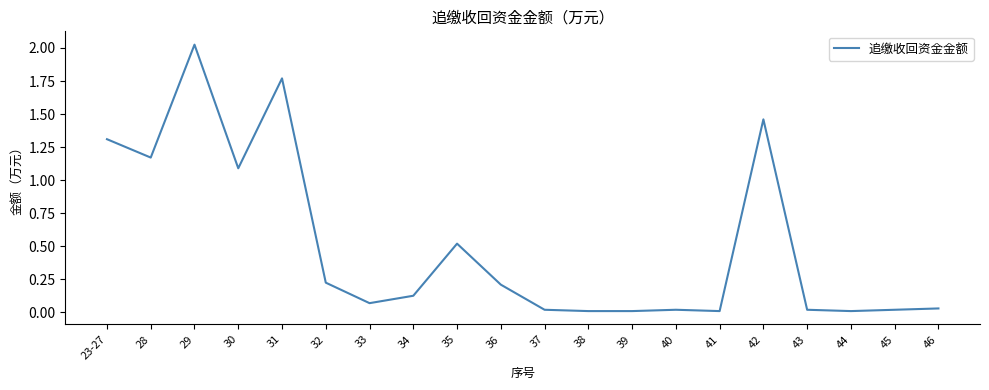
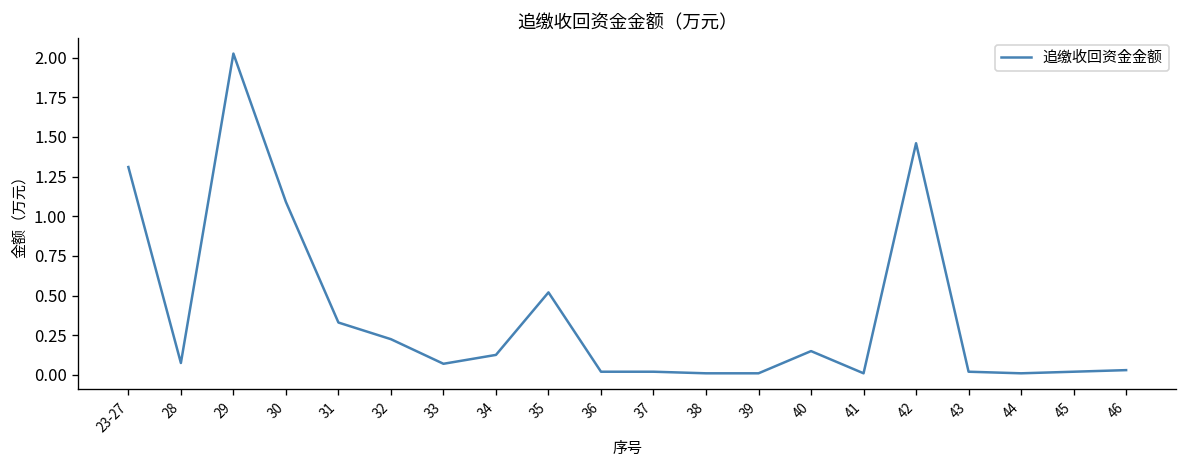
28: 1.17 -> 0.08
31: 1.77 -> 0.33
36: 0.21 -> 0.02
40: 0.02 -> 0.15
